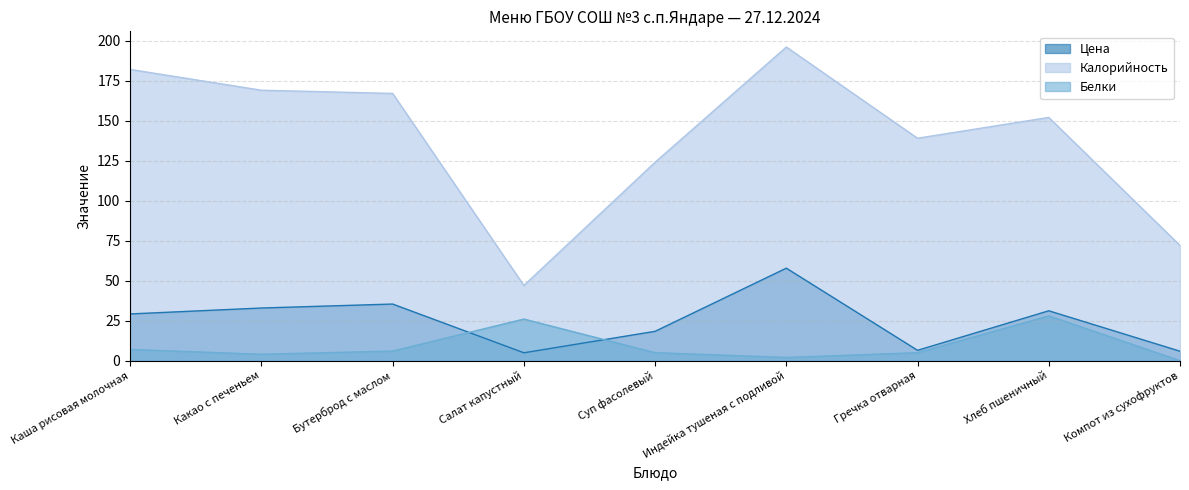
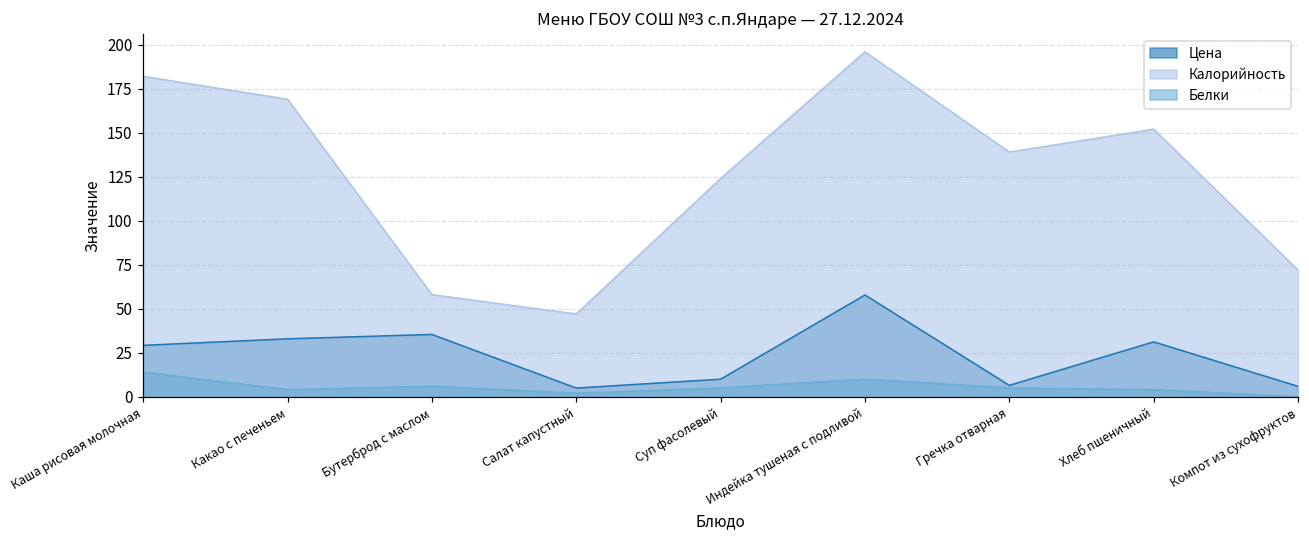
Белки, Каша рисовая молочная: 7 -> 14
Калорийность, Бутерброд с маслом: 167 -> 58
Белки, Салат капустный: 26 -> 2
Цена, Суп фасолевый: 18 -> 10
Белки, Индейка тушеная с подливой: 2 -> 10
Белки, Хлеб пшеничный: 28 -> 4
